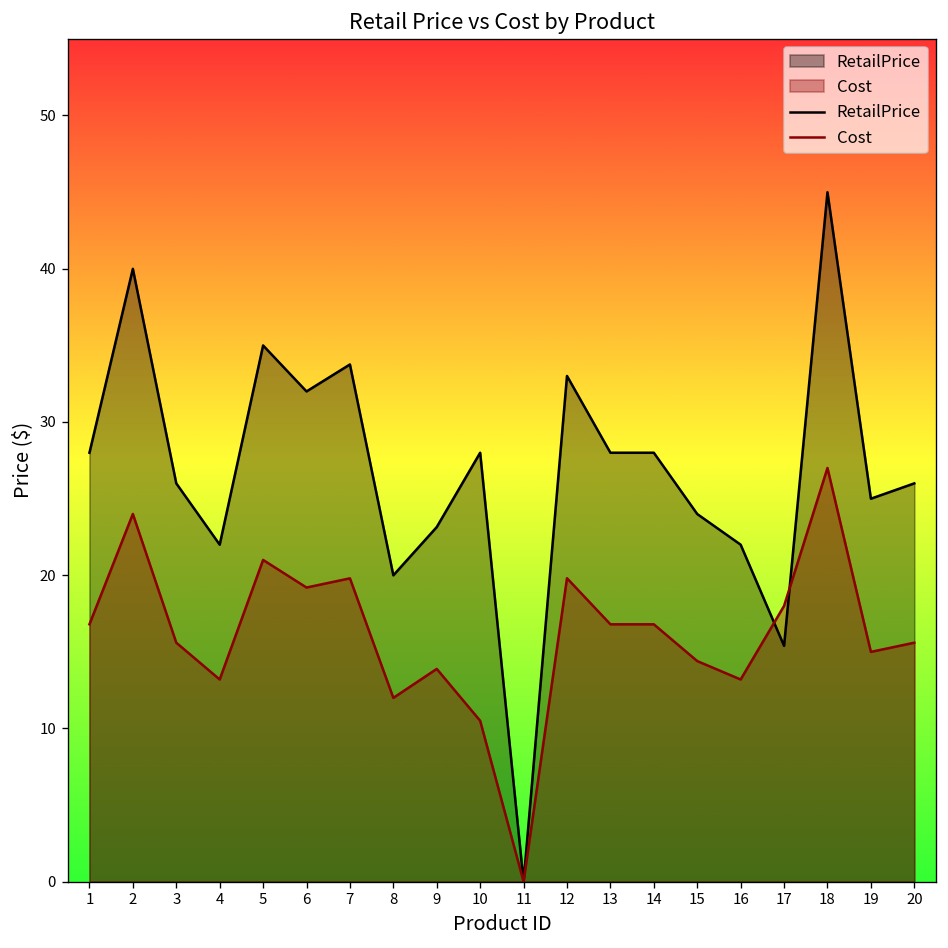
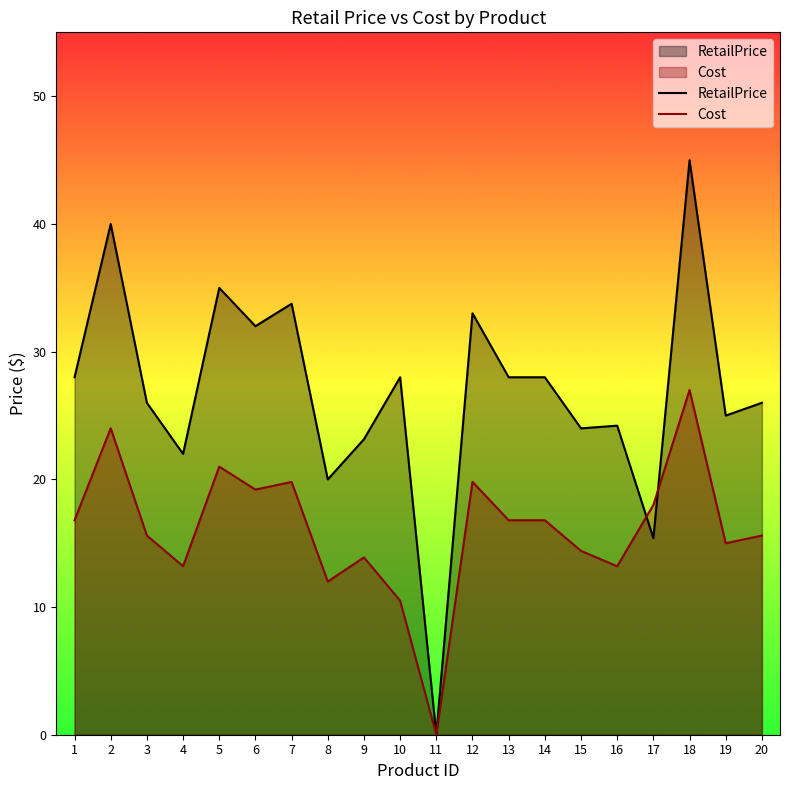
RetailPrice, 16: 22.0 -> 24.2
